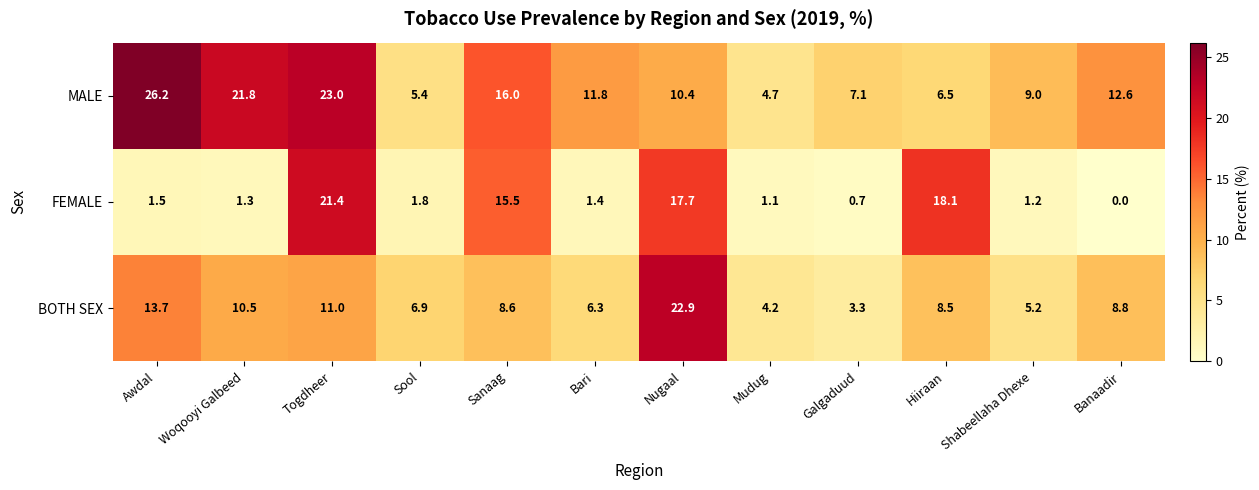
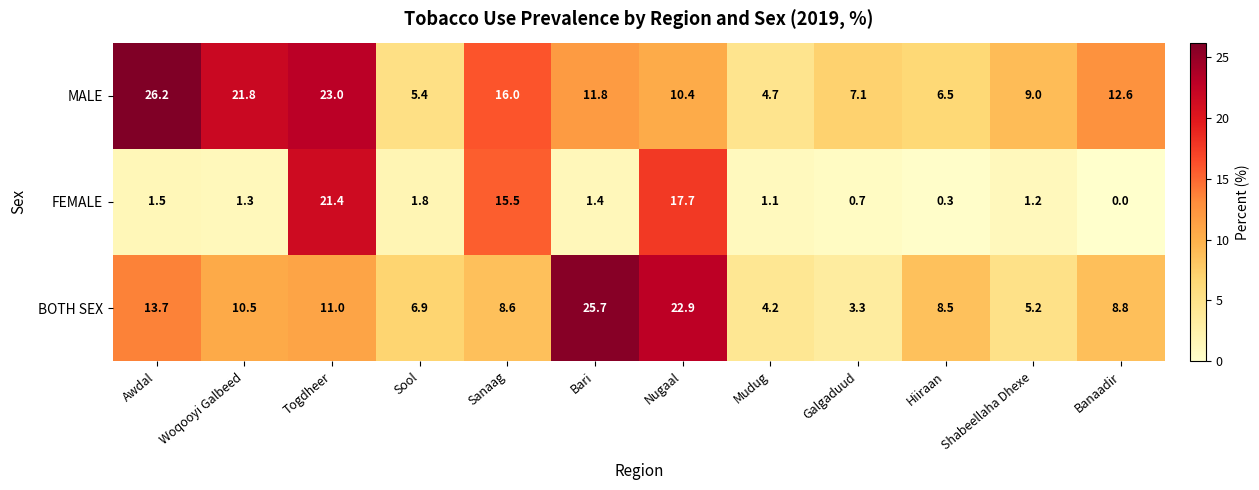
FEMALE, Hiiraan: 18.1 -> 0.3
BOTH SEX, Bari: 6.3 -> 25.7
